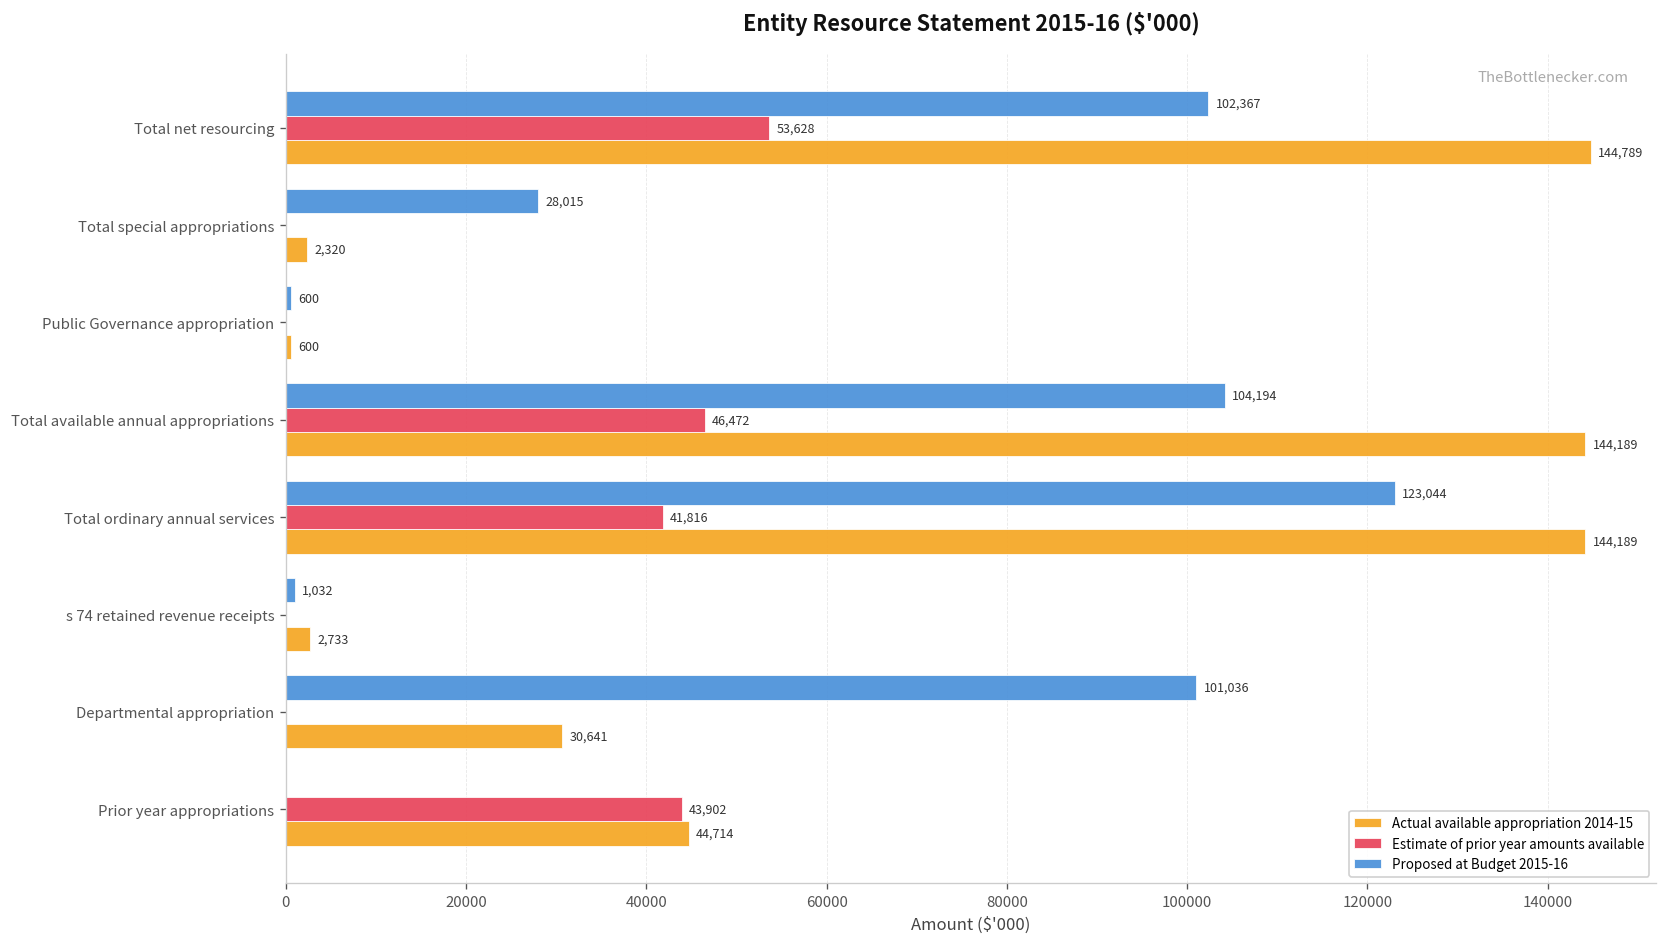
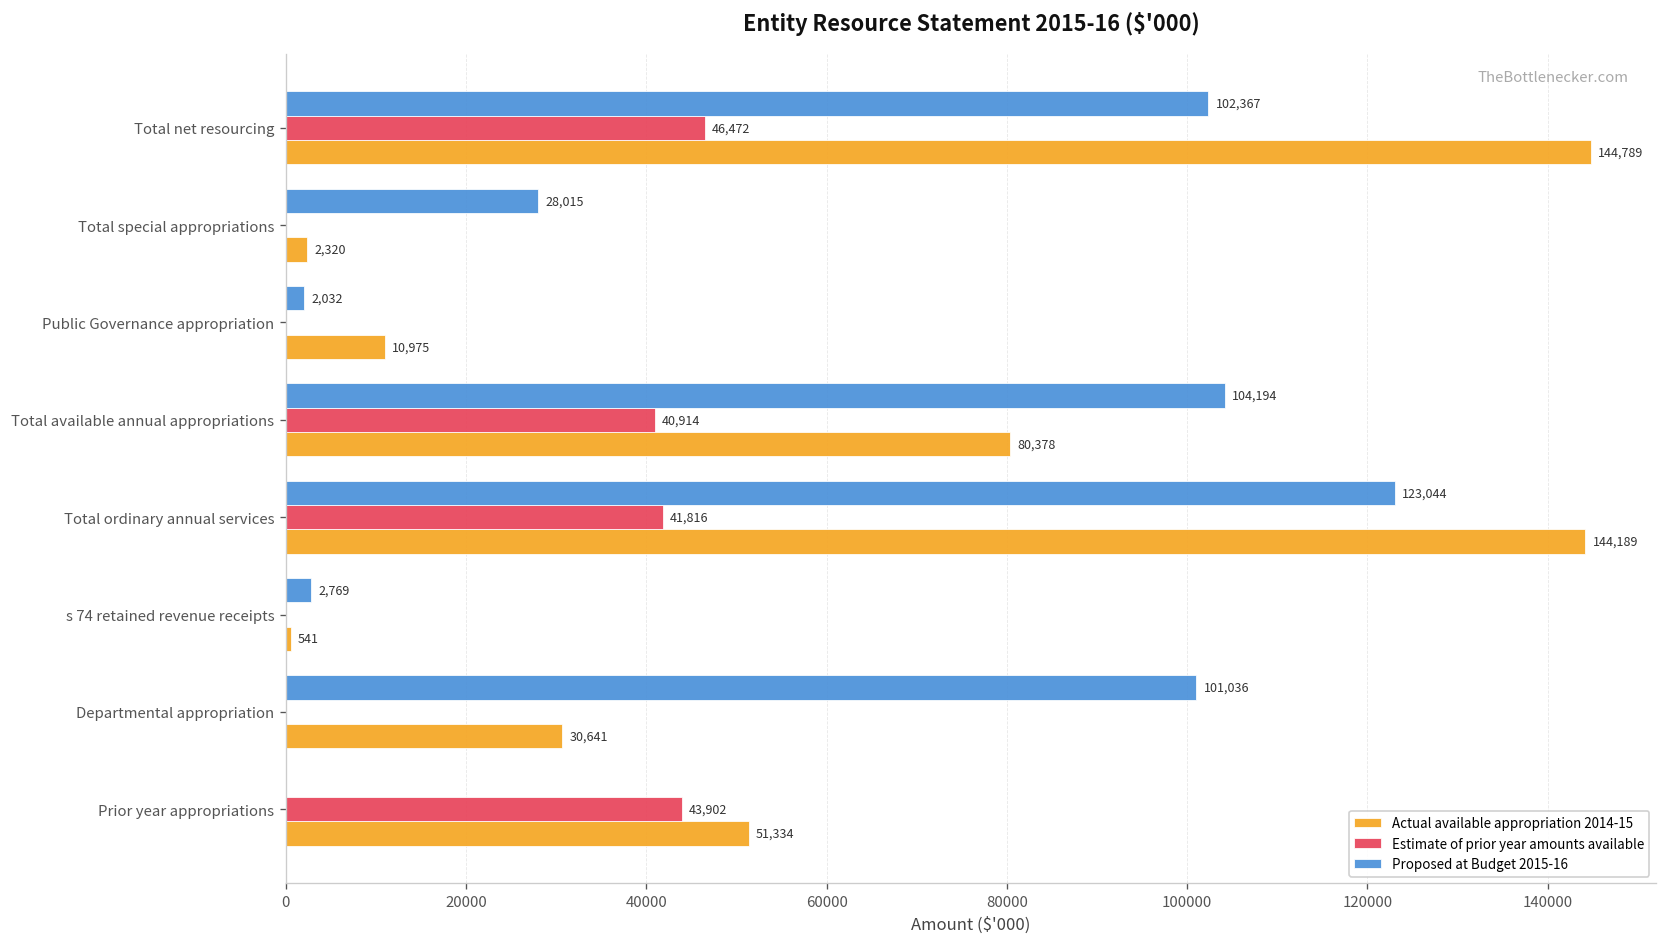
Estimate of prior year amounts available, Total net resourcing: 53,628 -> 46,472
Proposed at Budget 2015-16, Public Governance appropriation: 600 -> 2,032
Actual available appropriation 2014-15, Public Governance appropriation: 600 -> 10,975
Estimate of prior year amounts available, Total available annual appropriations: 46,472 -> 40,914
Actual available appropriation 2014-15, Total available annual appropriations: 144,189 -> 80,378
Proposed at Budget 2015-16, s 74 retained revenue receipts: 1,032 -> 2,769
Actual available appropriation 2014-15, s 74 retained revenue receipts: 2,733 -> 541
Actual available appropriation 2014-15, Prior year appropriations: 44,714 -> 51,334
